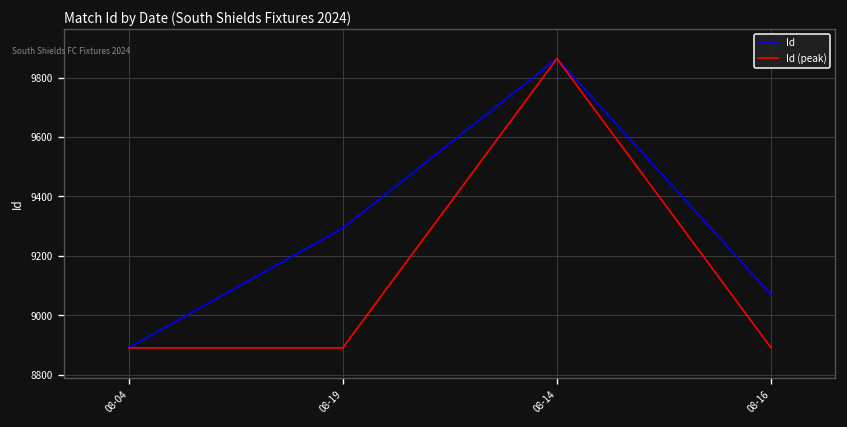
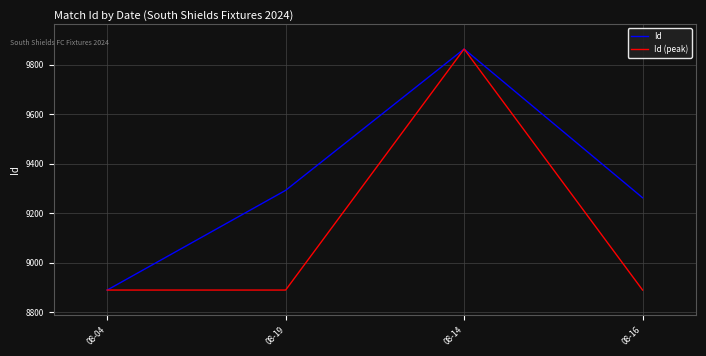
Id, 08-16: 9070 -> 9260
